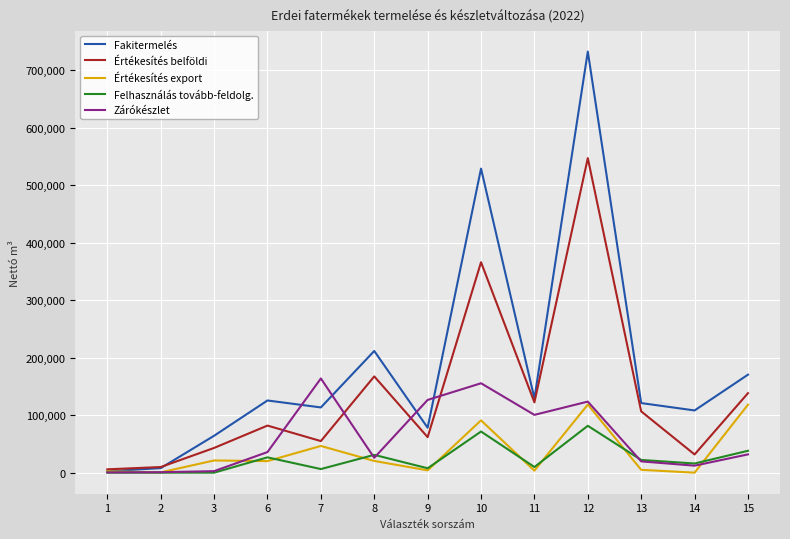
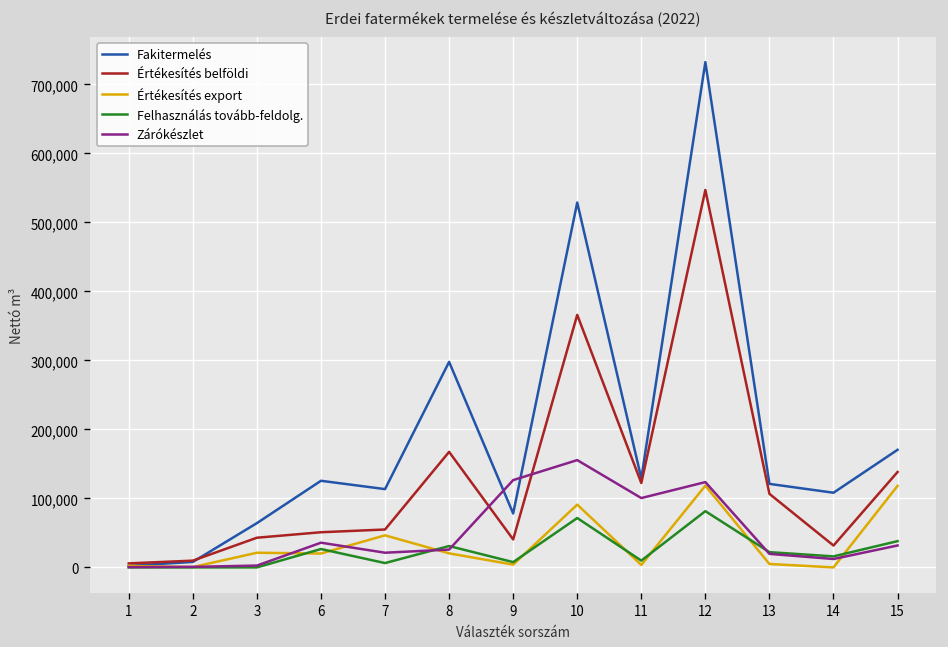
Értékesítés belföldi, 6: 80,000 -> 50,000
Zárókészlet, 7: 160,000 -> 20,000
Fakitermelés, 8: 210,000 -> 300,000
Értékesítés belföldi, 9: 60,000 -> 40,000
